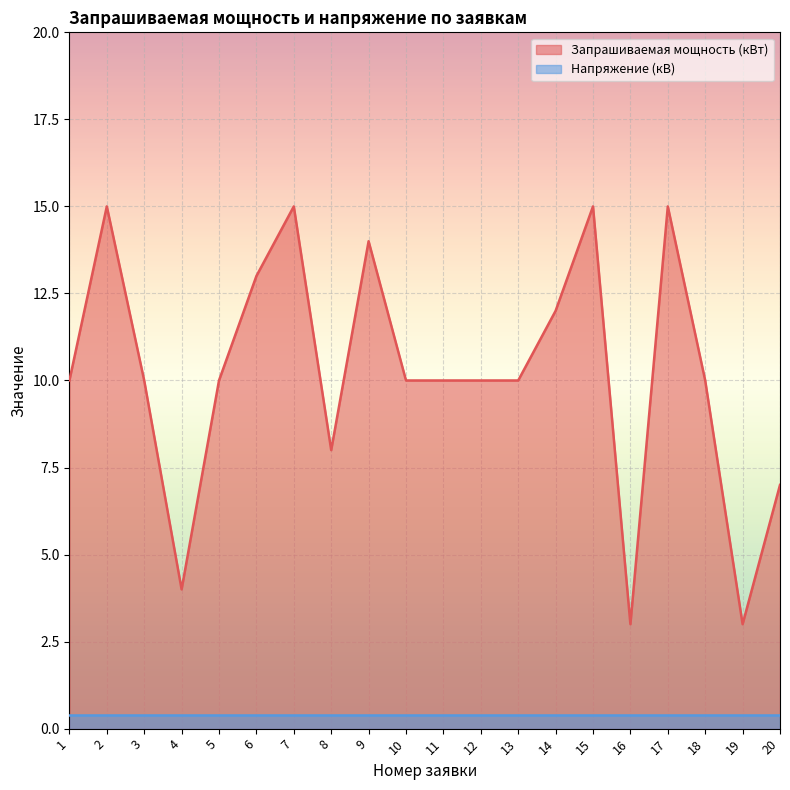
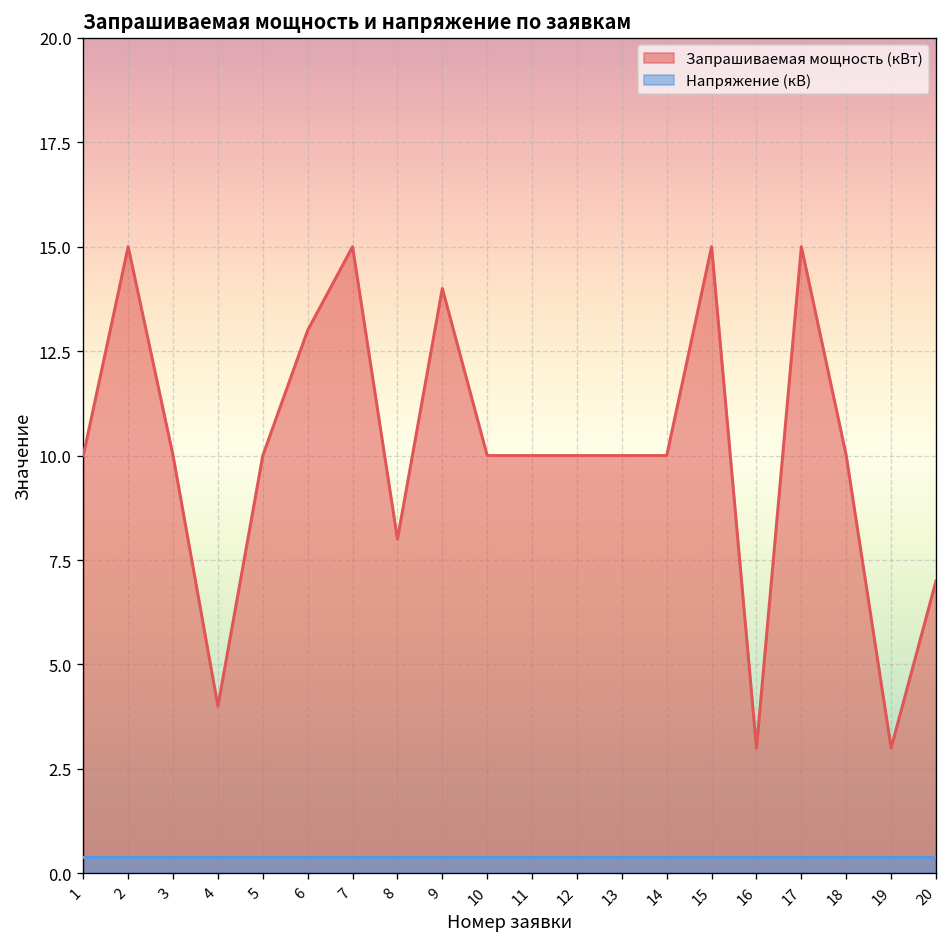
Запрашиваемая мощность (кВт), 14: 12 -> 10
